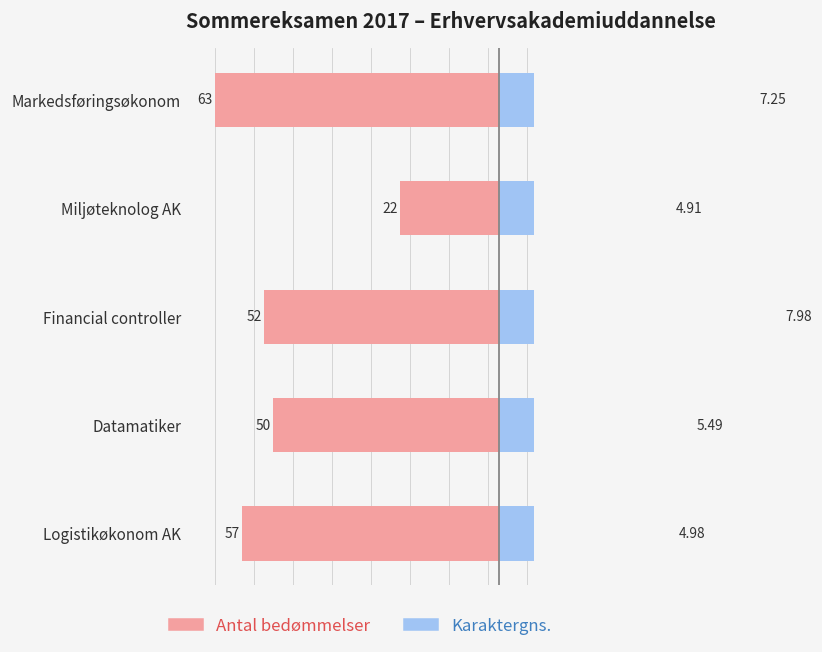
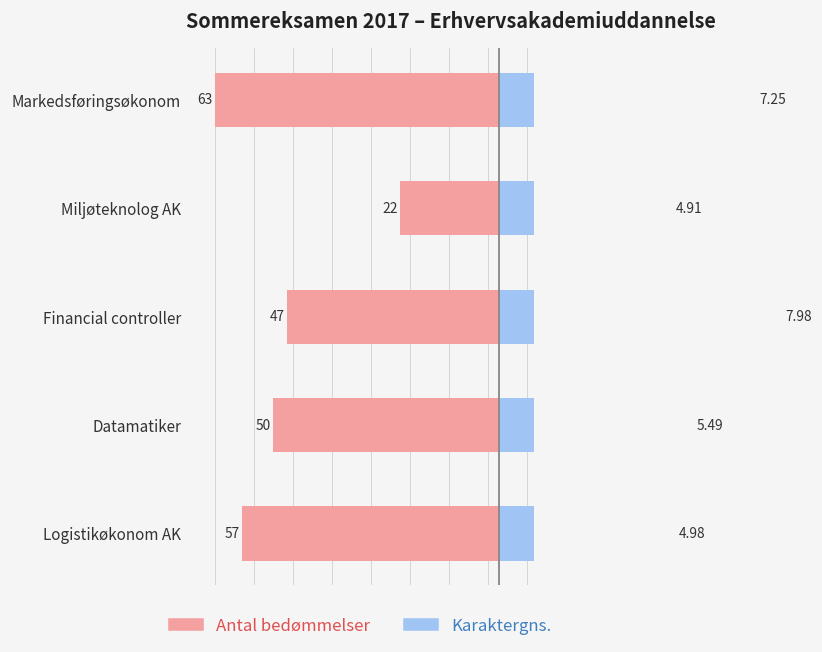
Antal bedømmelser, Financial controller: 52 -> 47
